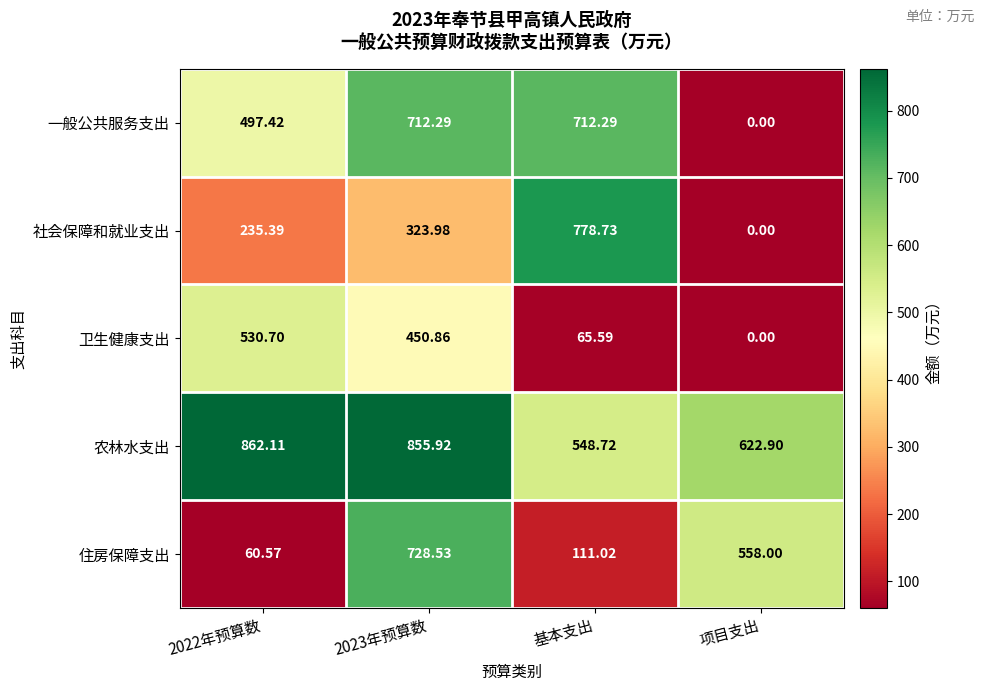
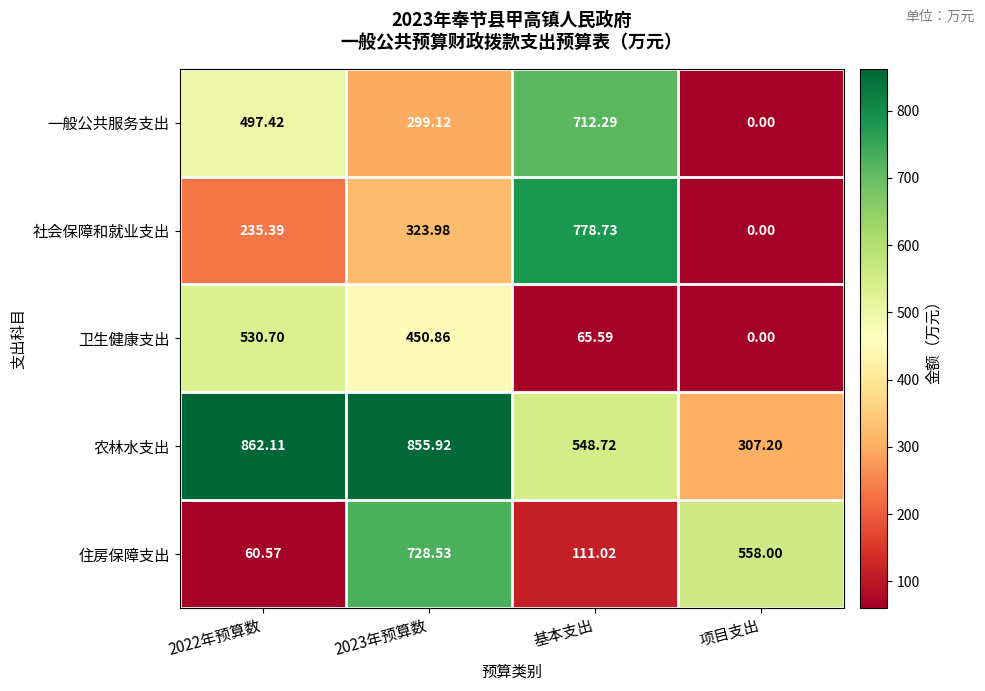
一般公共服务支出, 2023年预算数: 712.29 -> 299.12
农林水支出, 项目支出: 622.90 -> 307.20
